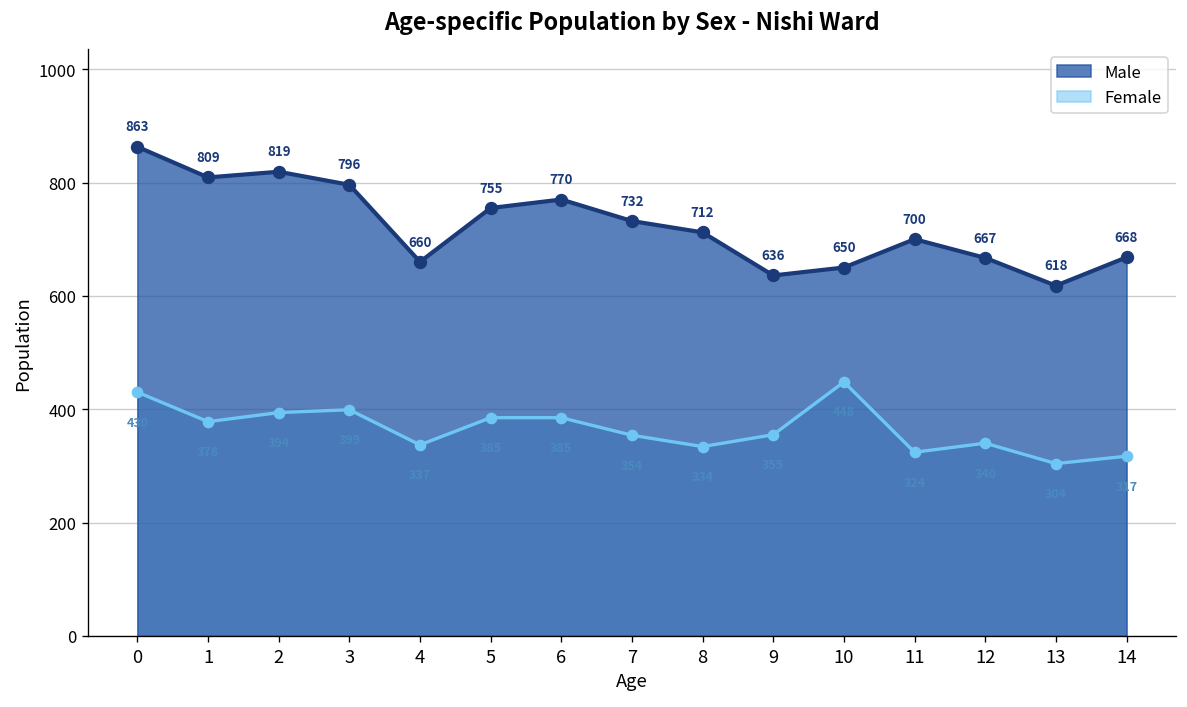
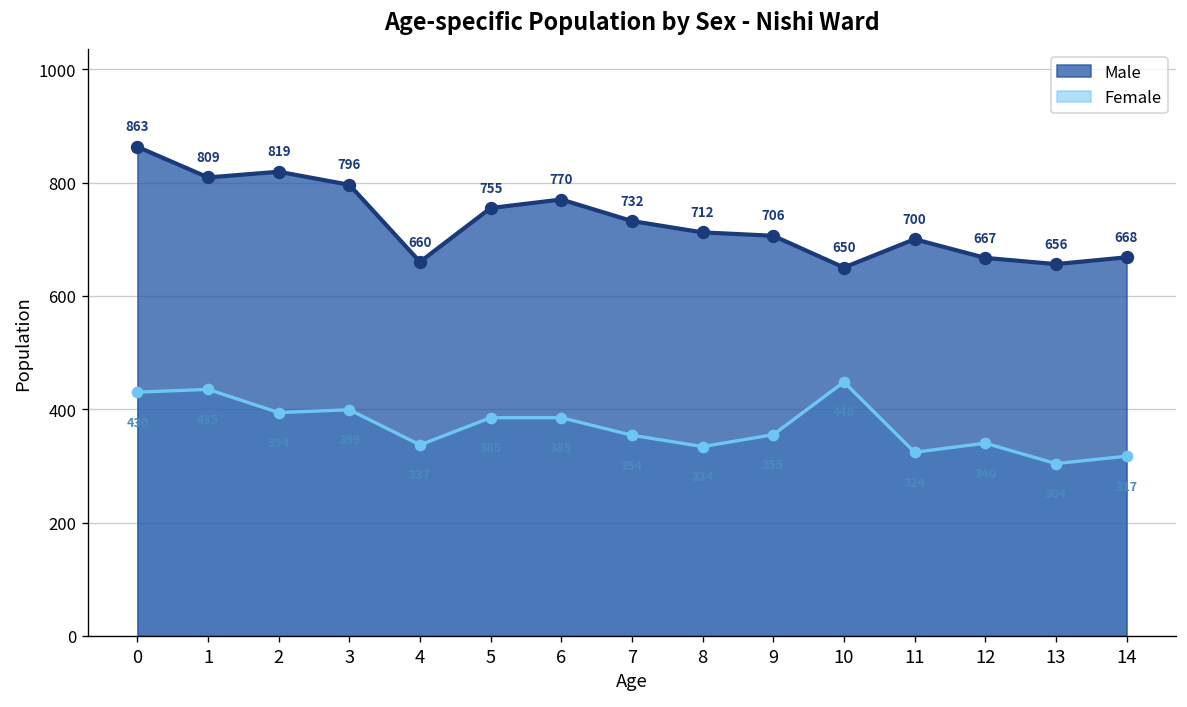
Female, 1: 380 -> 440
Male, 9: 636 -> 706
Male, 13: 618 -> 656
